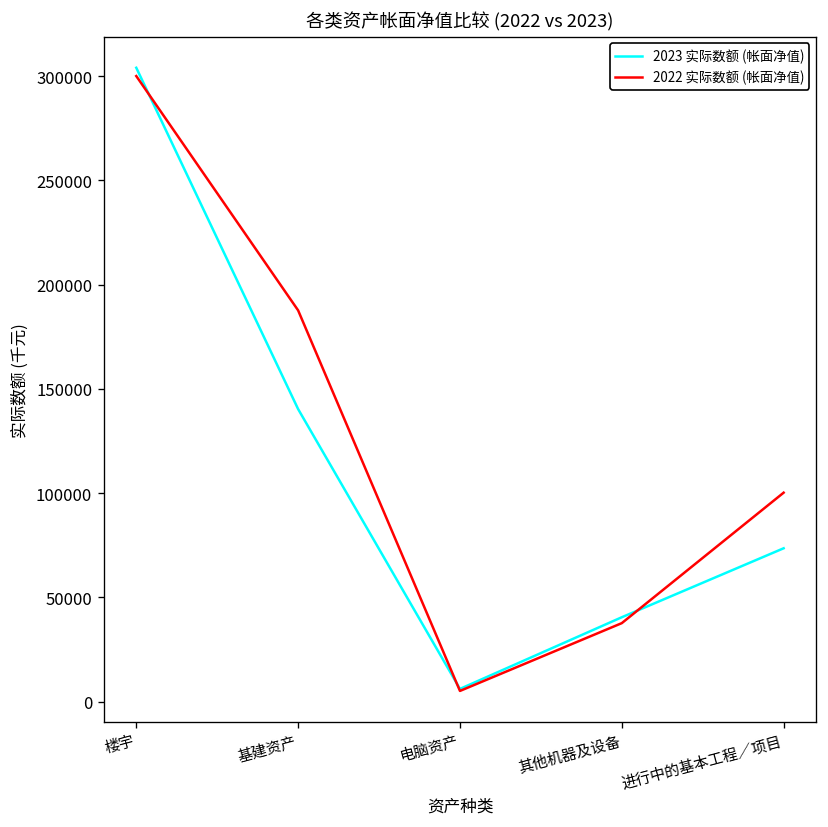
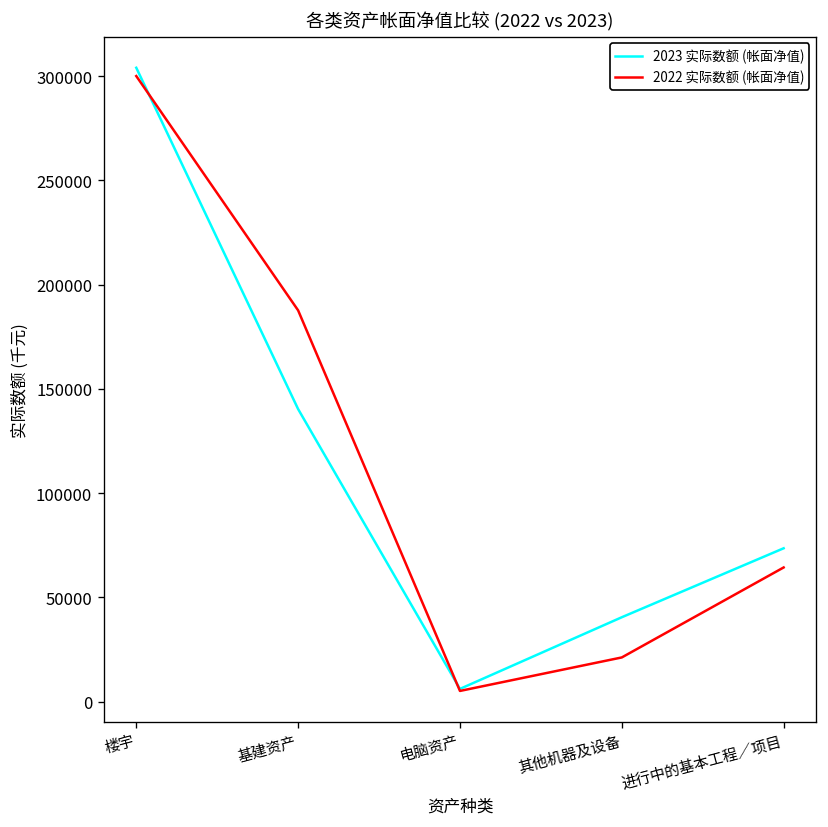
2022 实际数额 (帐面净值), 其他机器及设备: 38000 -> 21000
2022 实际数额 (帐面净值), 进行中的基本工程∕项目: 100000 -> 64000
